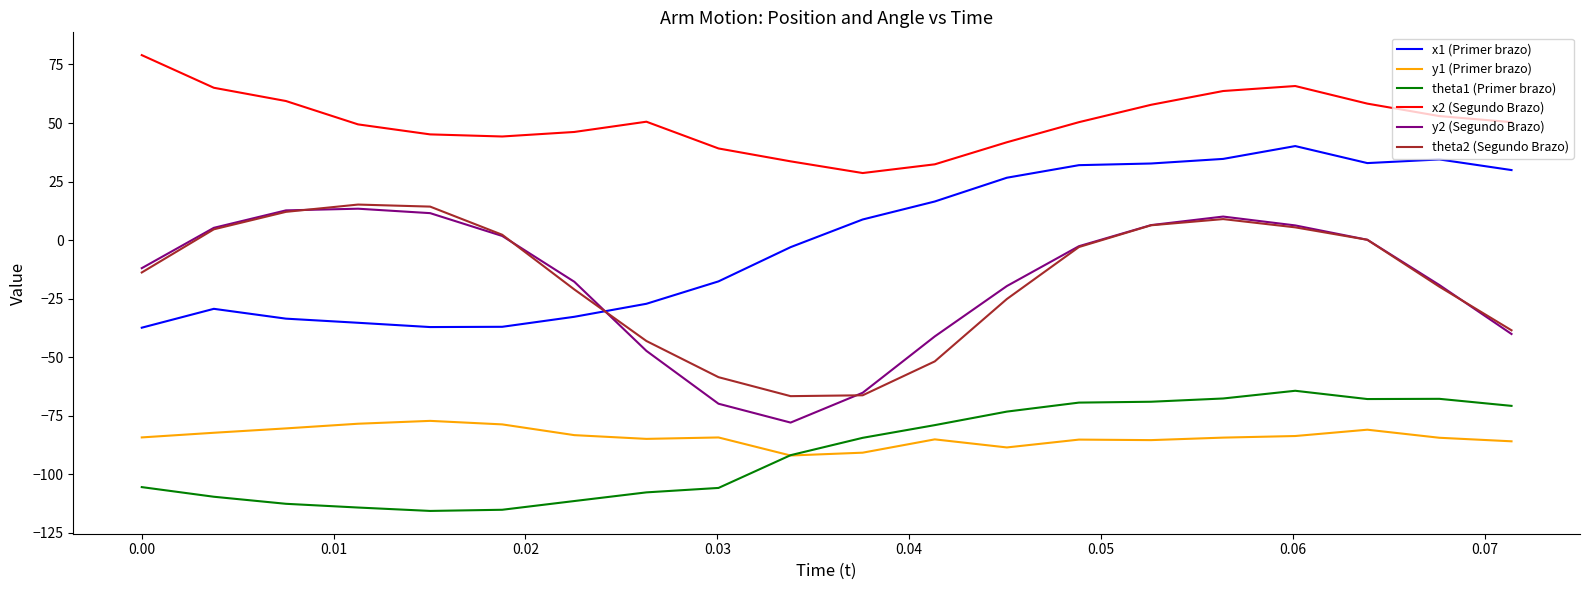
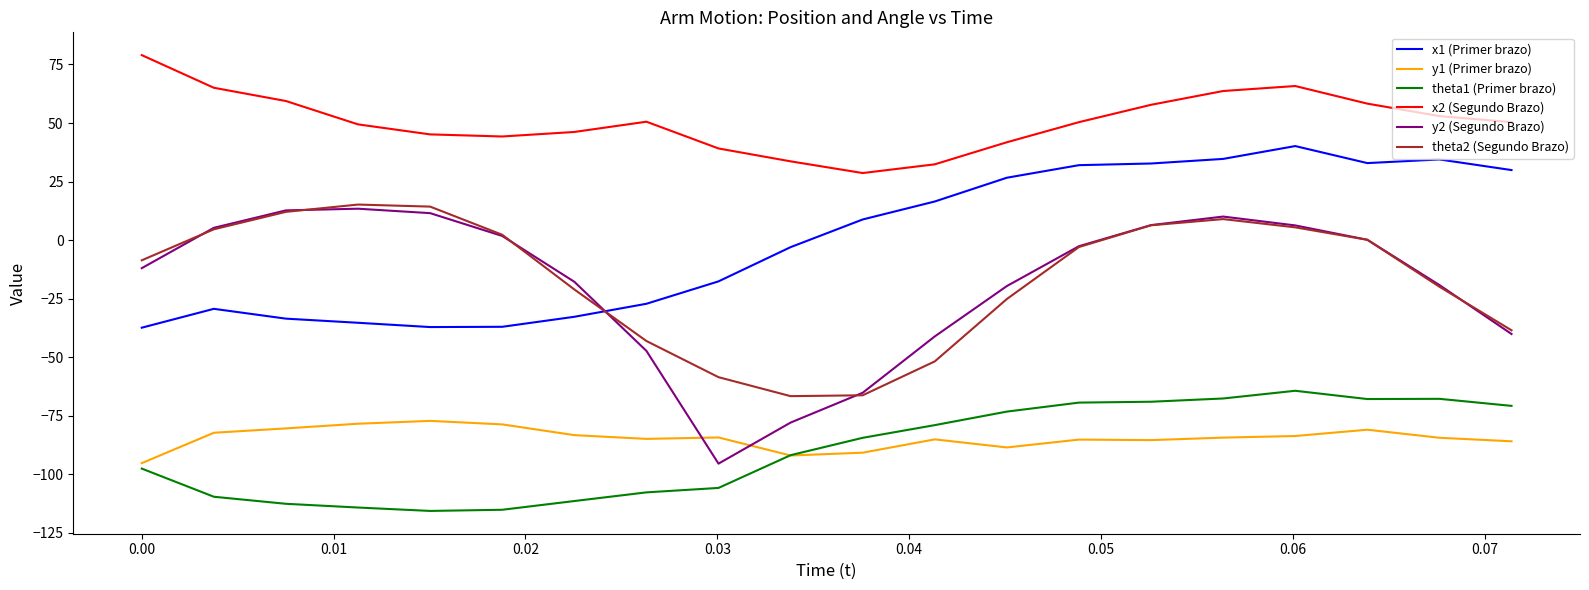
y1 (Primer brazo), 0.00: -84 -> -95
theta1 (Primer brazo), 0.00: -106 -> -98
theta2 (Segundo Brazo), 0.00: -14 -> -9
y2 (Segundo Brazo), 0.03: -70 -> -95
